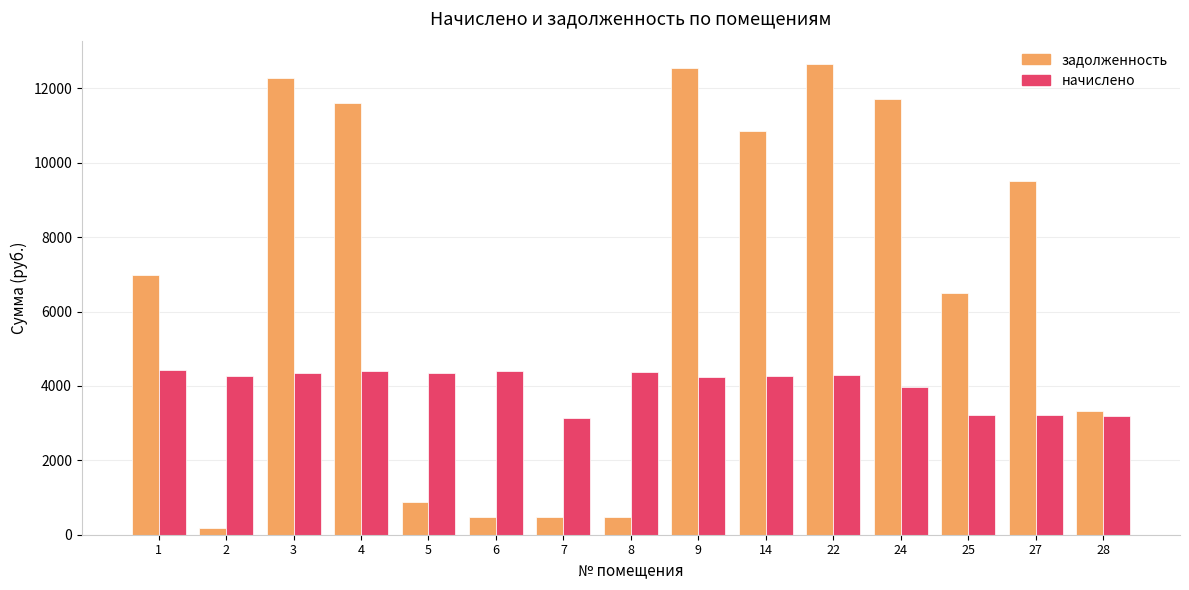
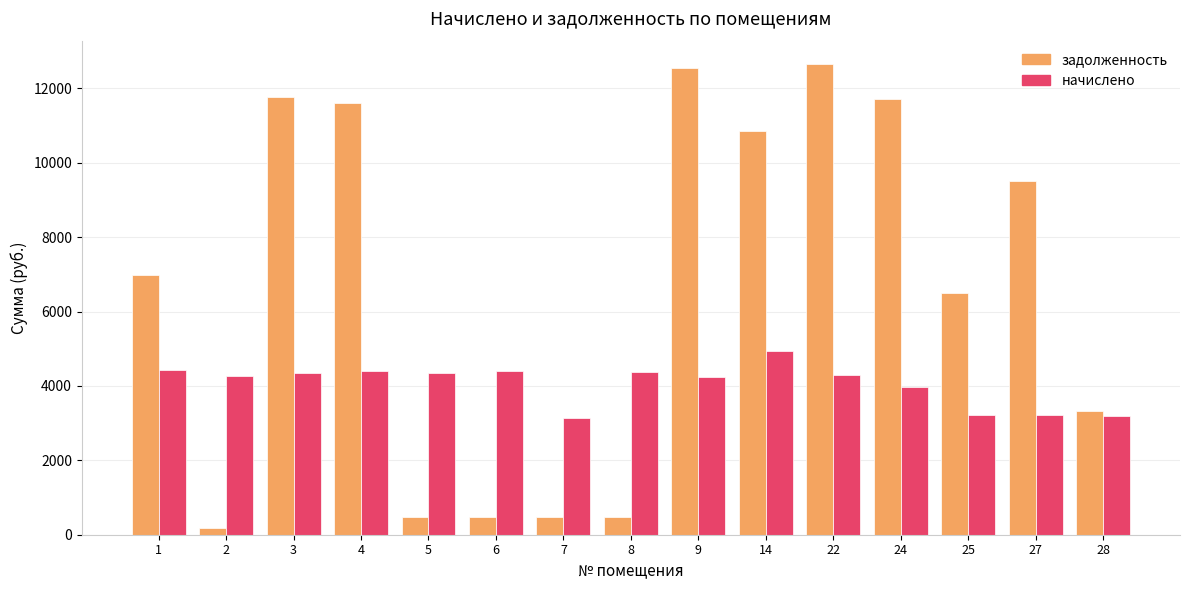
задолженность, 3: 12300 -> 11800
задолженность, 5: 900 -> 500
начислено, 14: 4300 -> 4900
